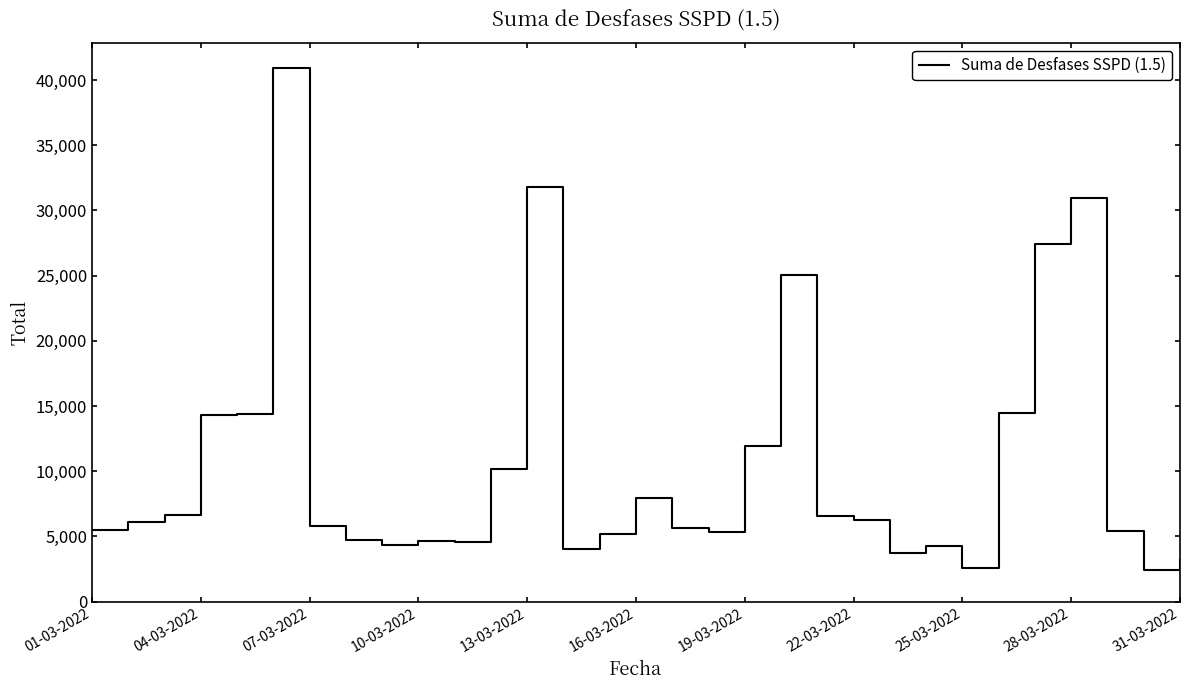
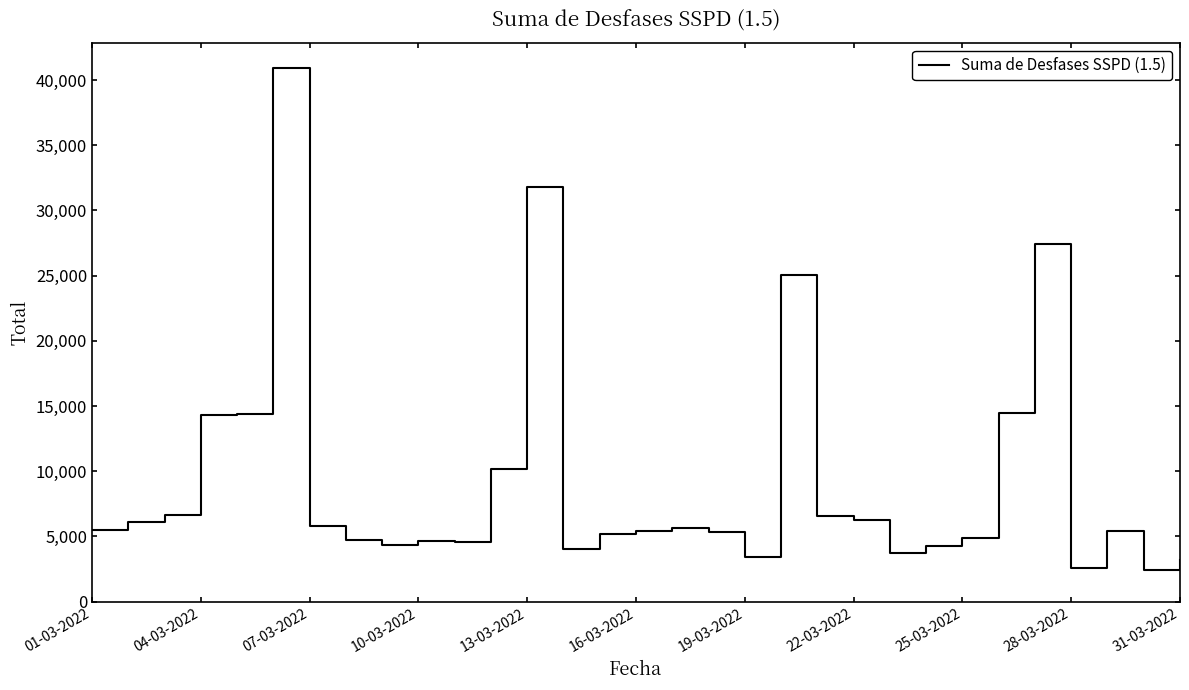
16-03-2022: 7,900 -> 5,400
19-03-2022: 11,900 -> 3,400
25-03-2022: 2,500 -> 4,900
28-03-2022: 31,000 -> 2,600
